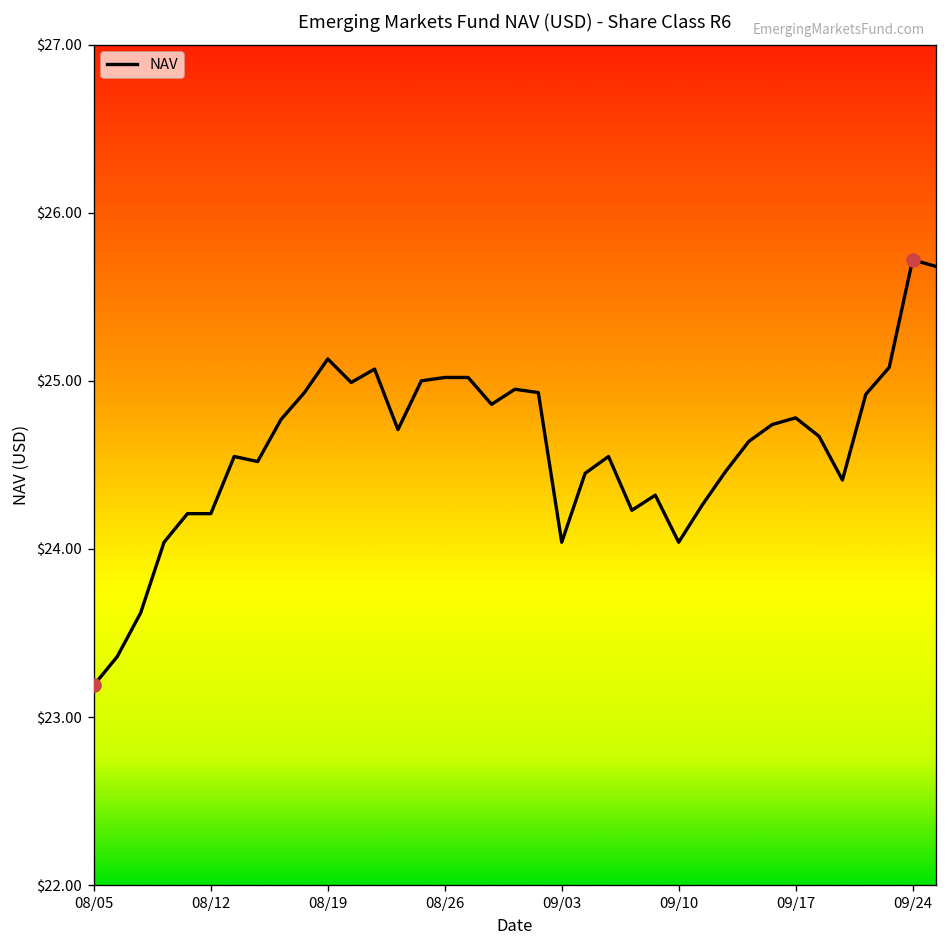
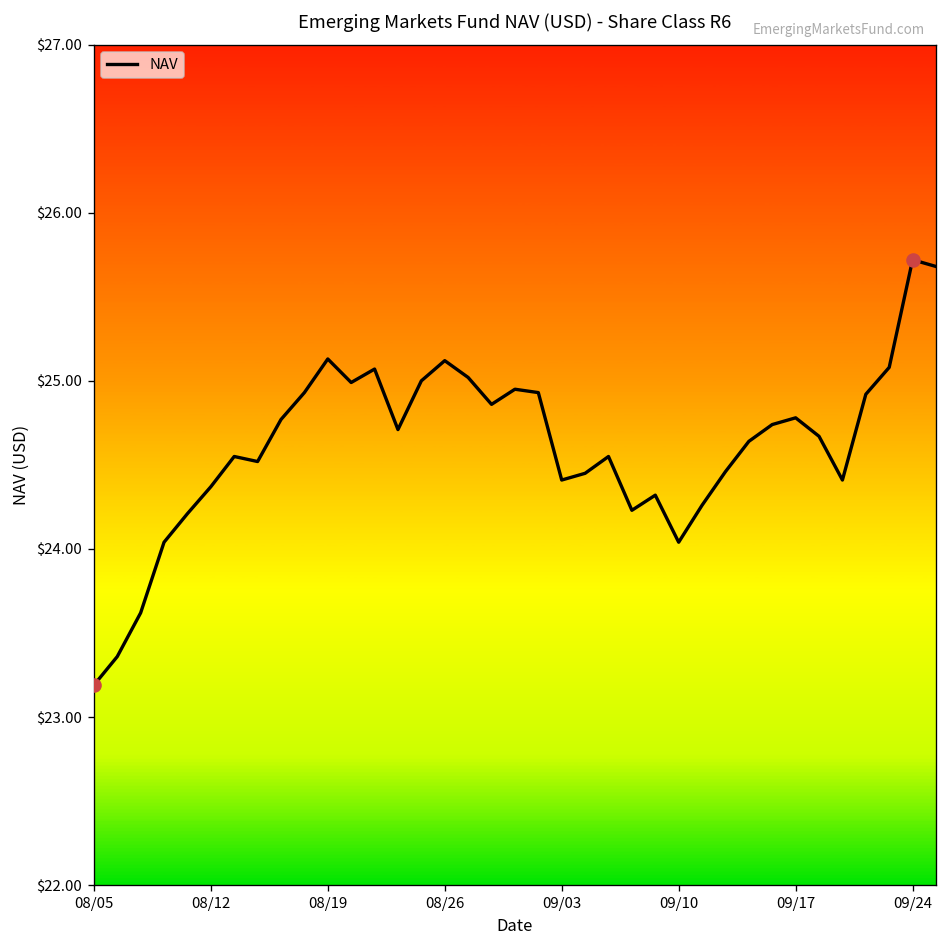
NAV, 08/12: $24.21 -> $24.37
NAV, 08/26: $25.02 -> $25.12
NAV, 09/03: $24.04 -> $24.41
